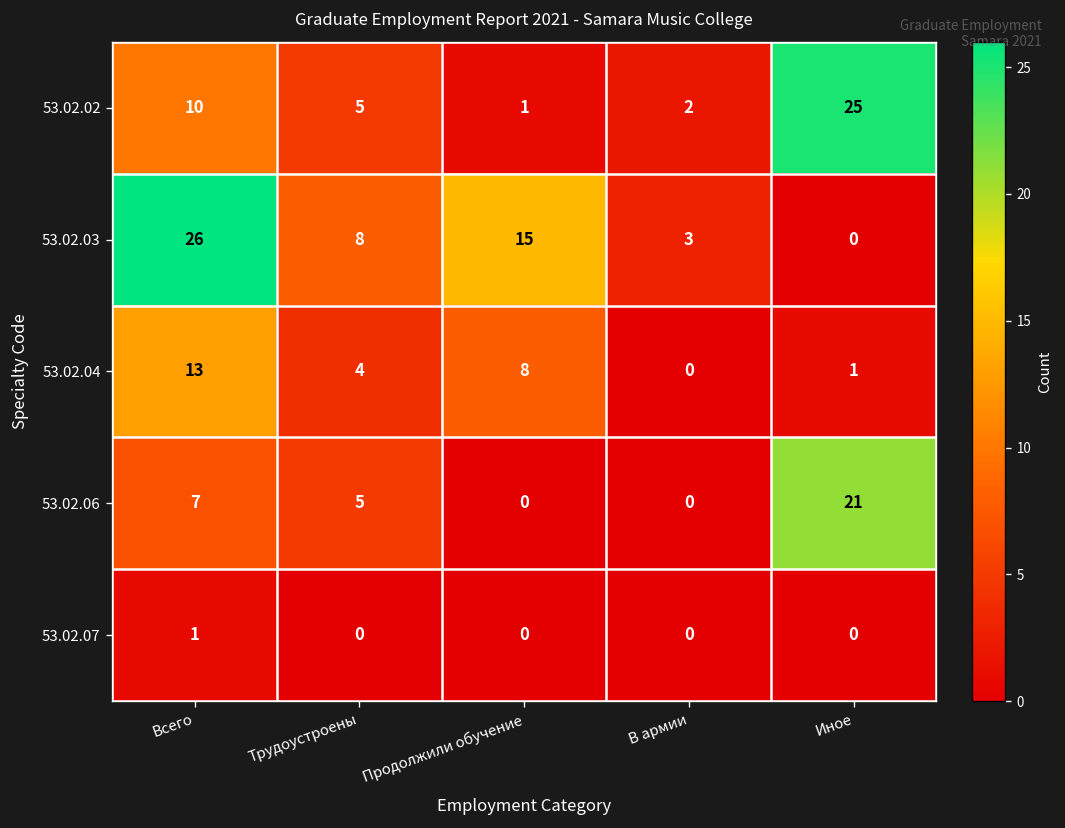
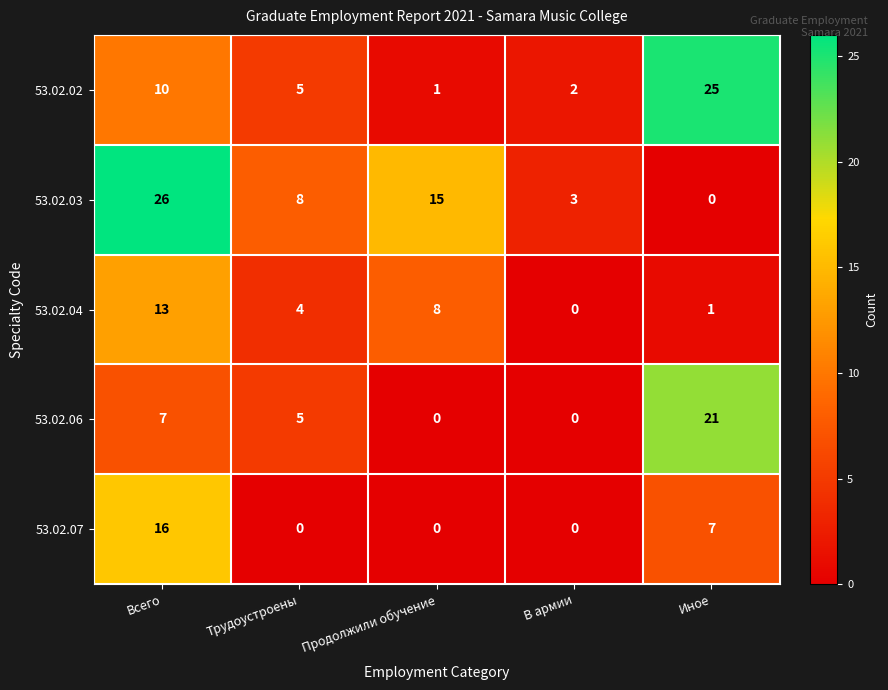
53.02.07, Всего: 1 -> 16
53.02.07, Иное: 0 -> 7
